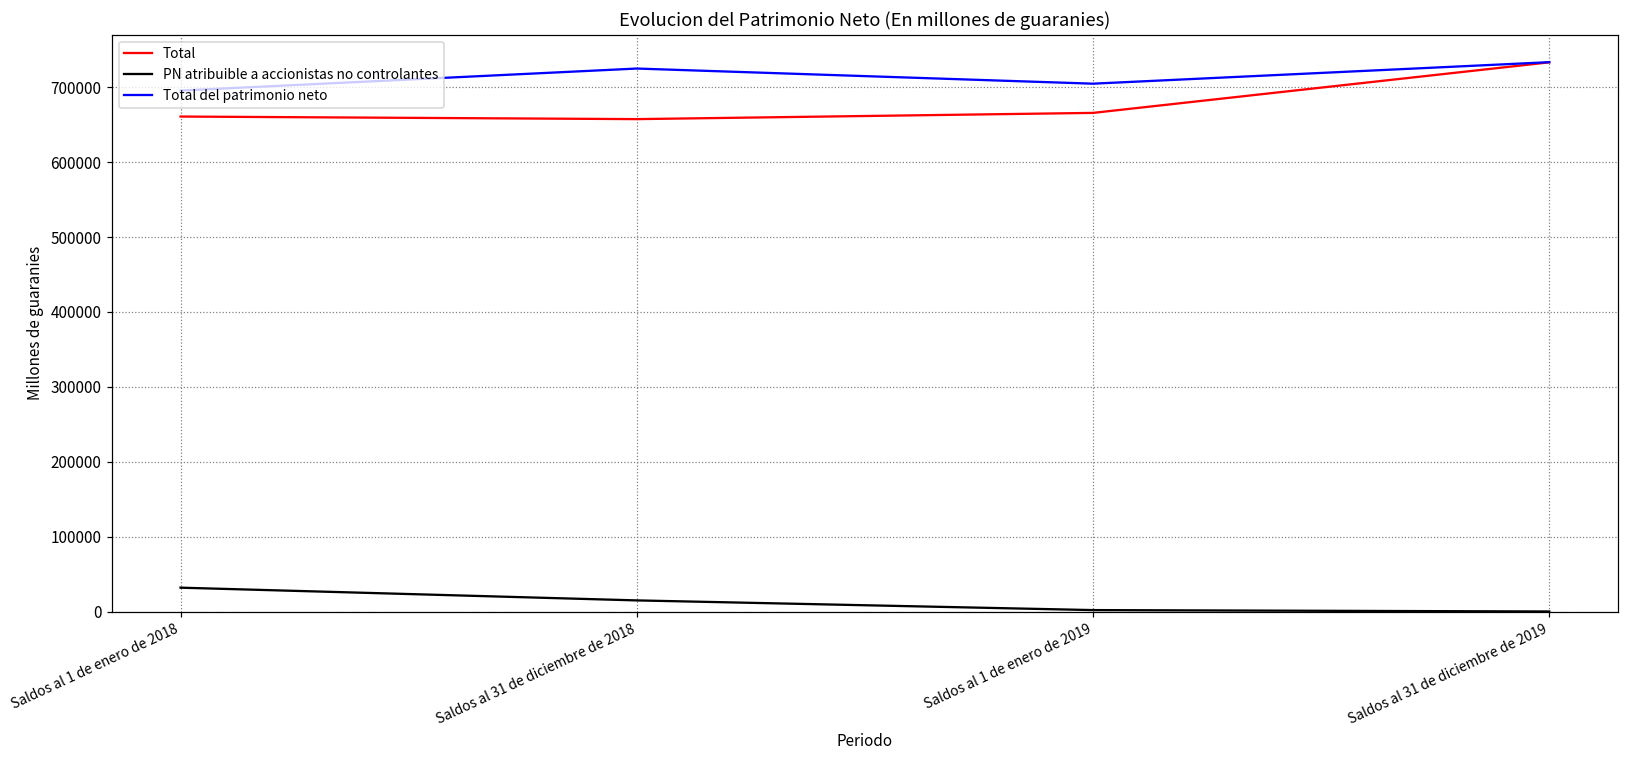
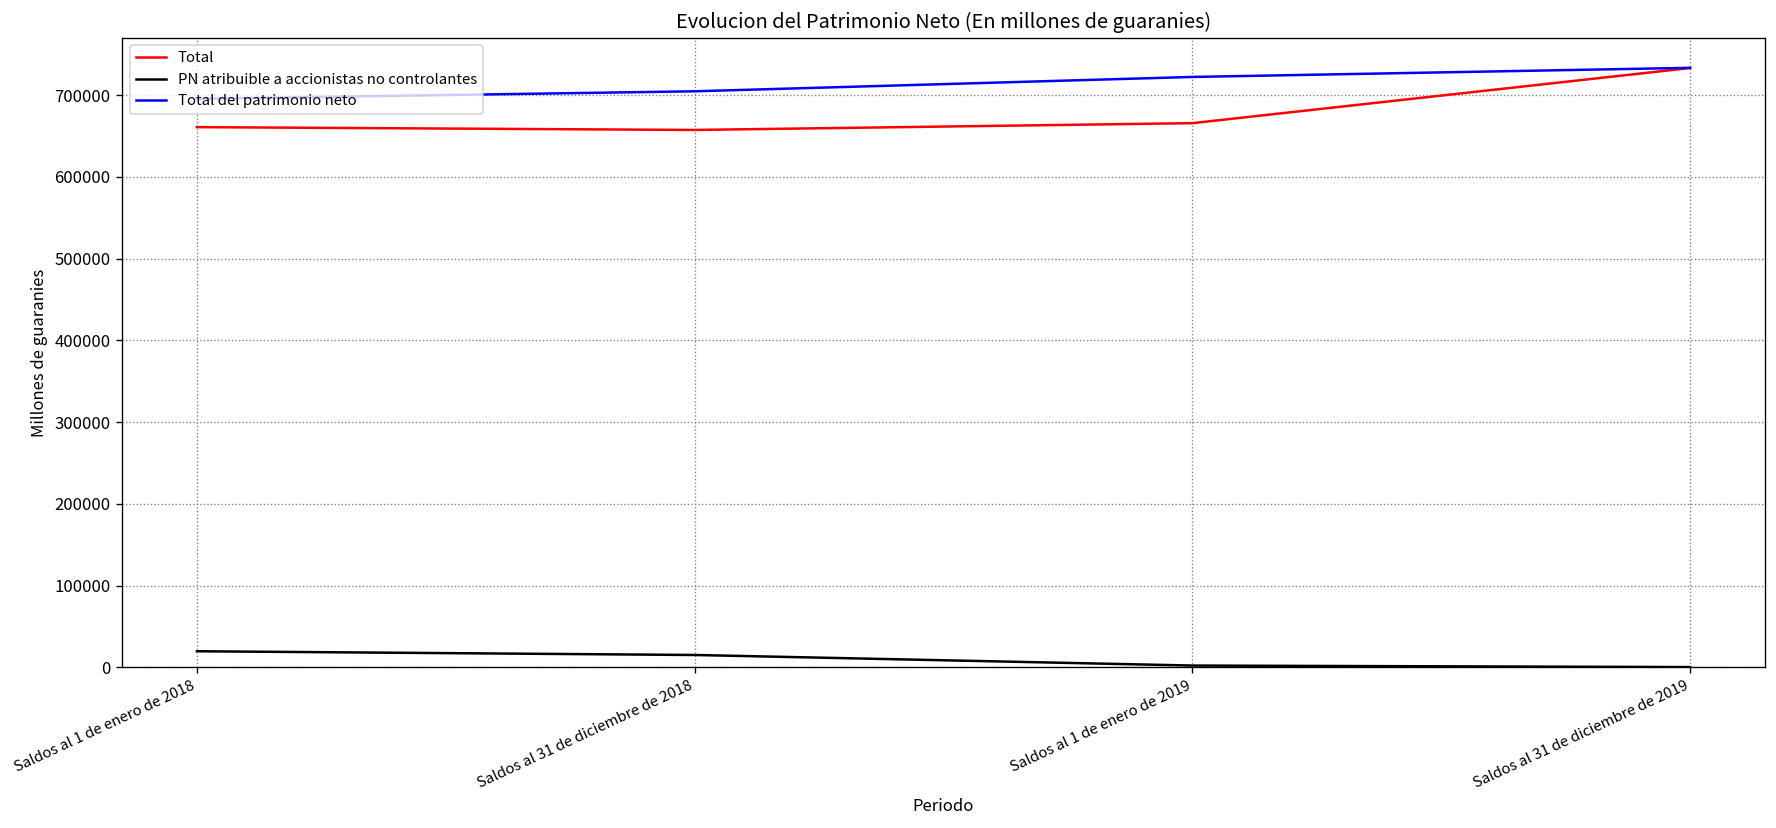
PN atribuible a accionistas no controlantes, Saldos al 1 de enero de 2018: 30000 -> 20000
Total del patrimonio neto, Saldos al 31 de diciembre de 2018: 720000 -> 700000
Total del patrimonio neto, Saldos al 1 de enero de 2019: 700000 -> 720000
